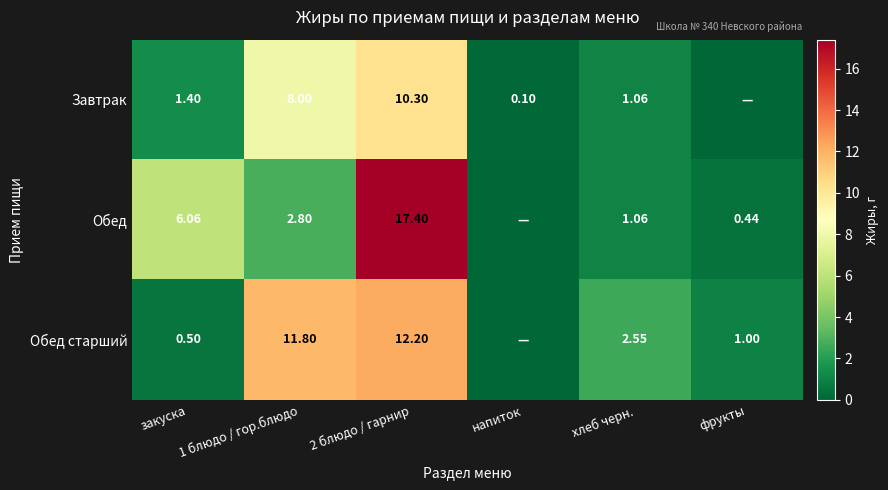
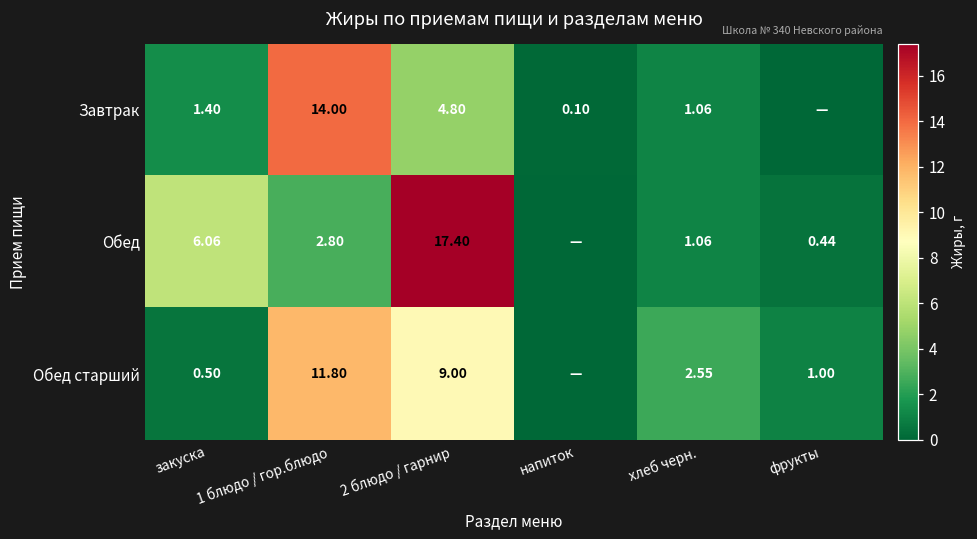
Завтрак, 1 блюдо / гор.блюдо: 8.00 -> 14.00
Завтрак, 2 блюдо / гарнир: 10.30 -> 4.80
Обед старший, 2 блюдо / гарнир: 12.20 -> 9.00
